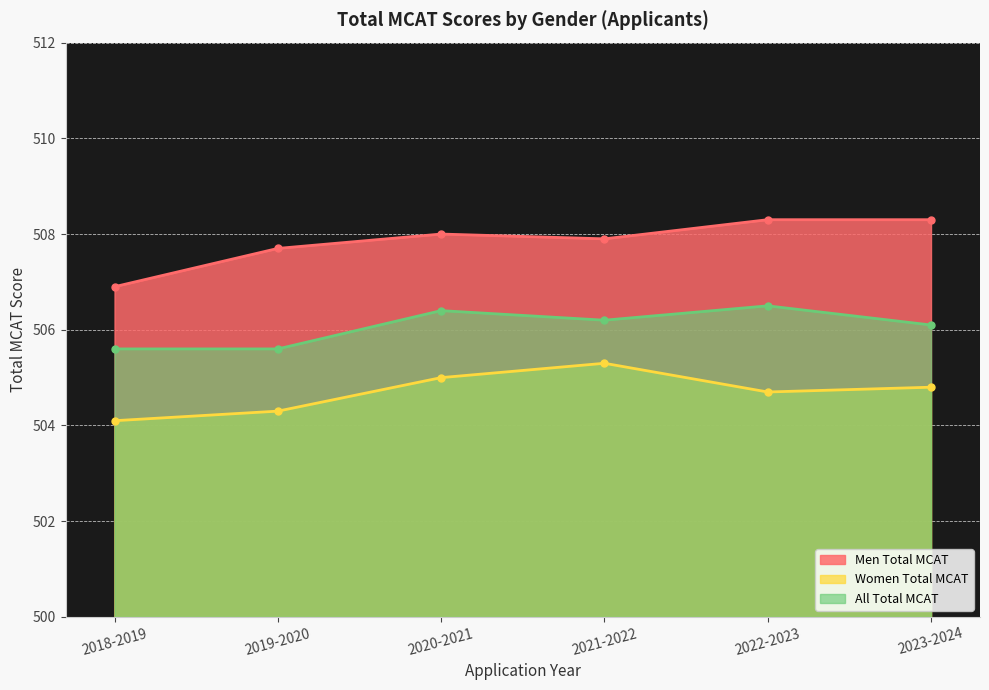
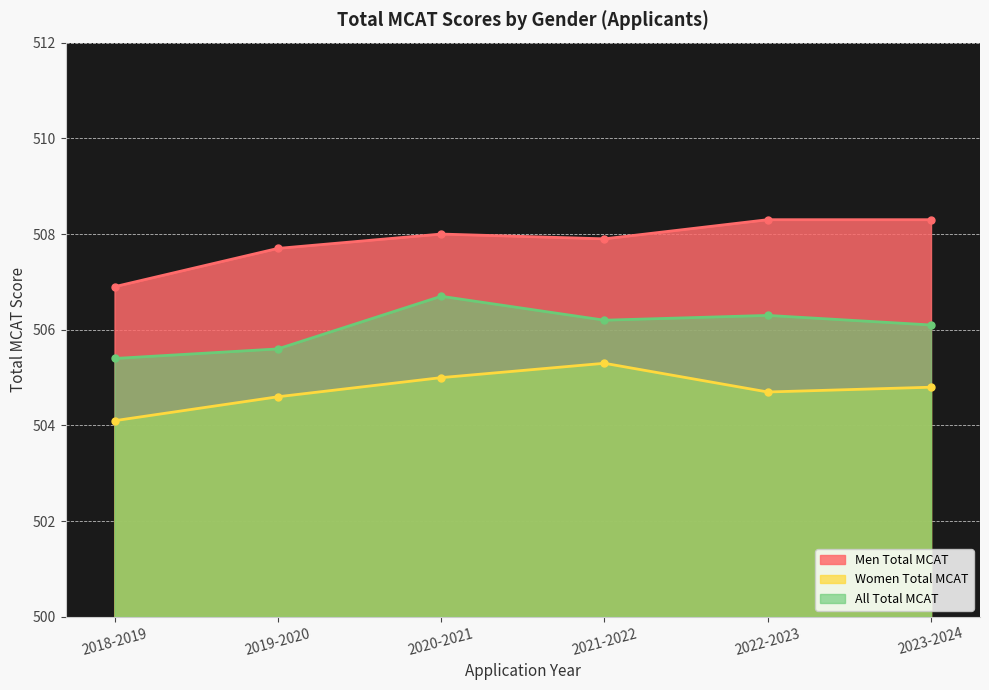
All Total MCAT, 2018-2019: 505.6 -> 505.4
Women Total MCAT, 2019-2020: 504.3 -> 504.6
All Total MCAT, 2020-2021: 506.4 -> 506.7
All Total MCAT, 2022-2023: 506.5 -> 506.3
